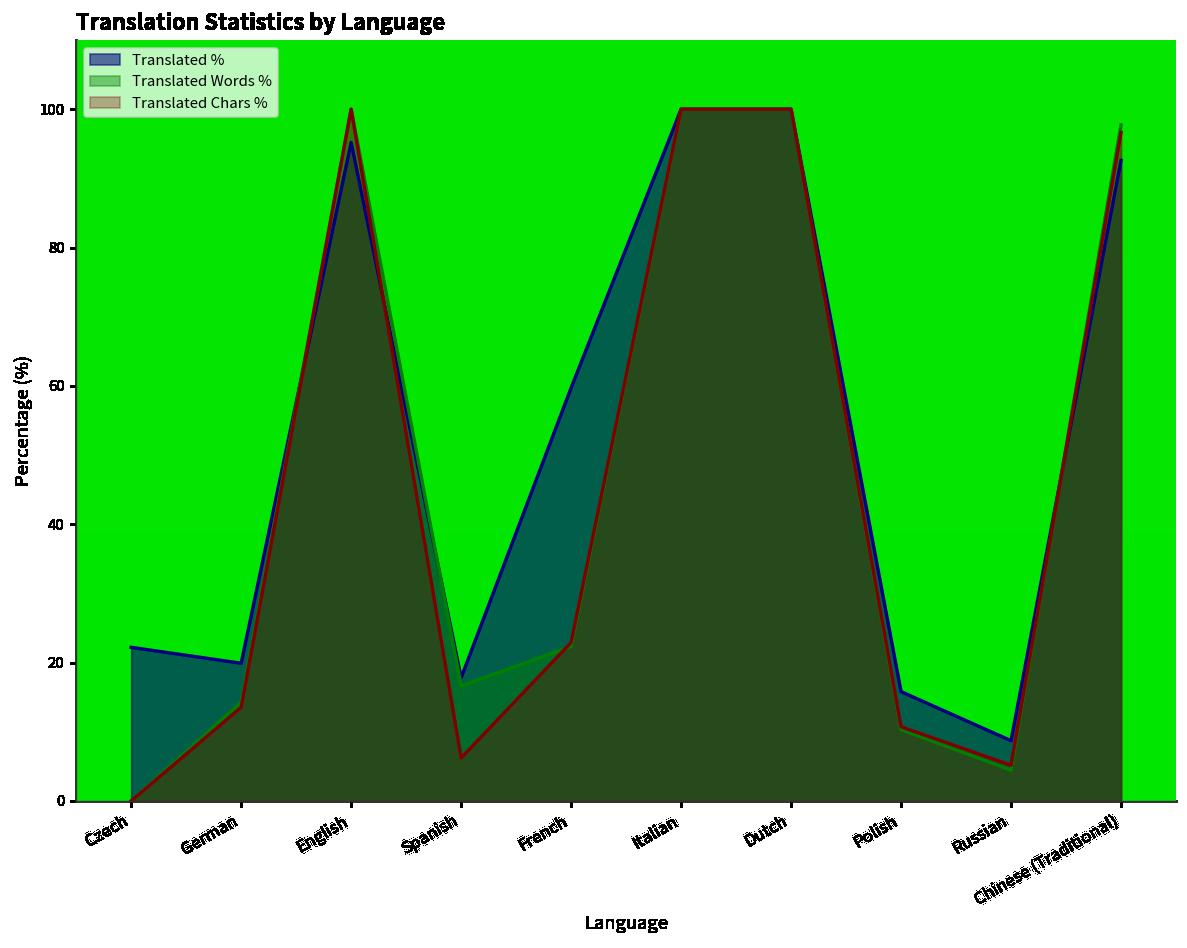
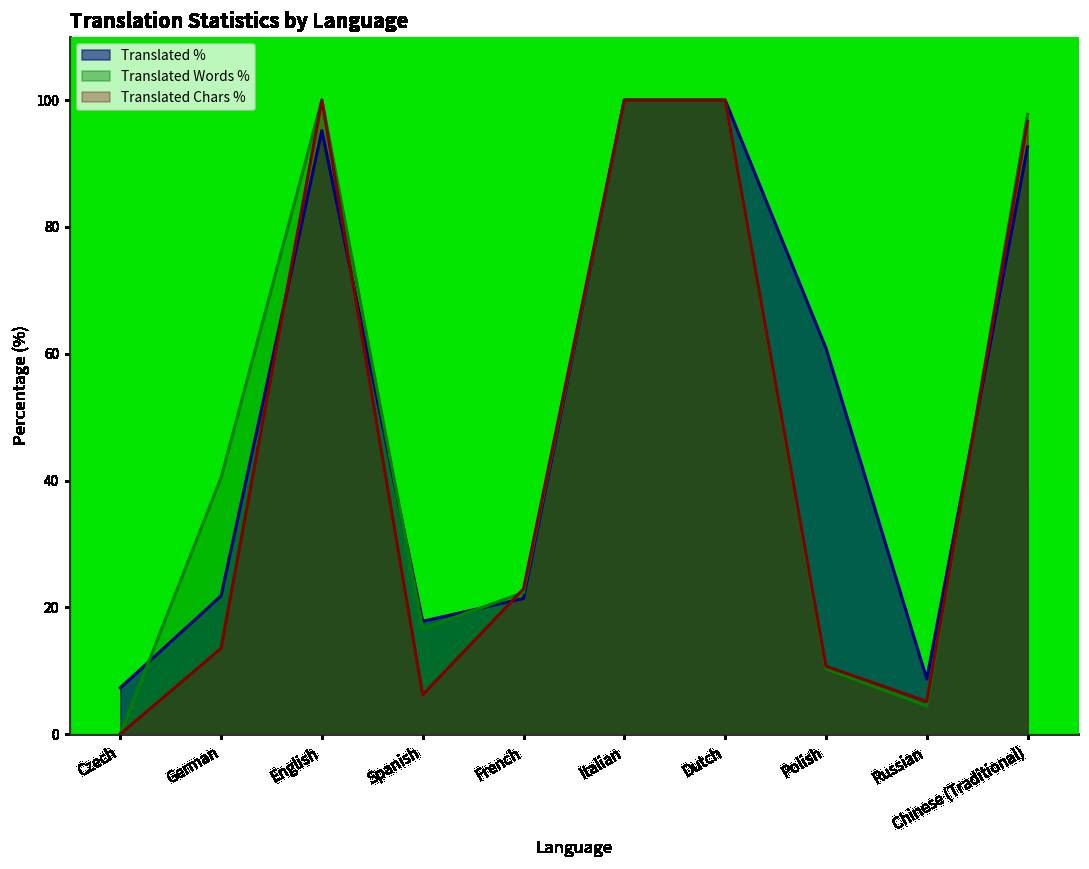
Translated %, Czech: 22 -> 7
Translated %, German: 20 -> 22
Translated Words %, German: 14 -> 40
Translated %, French: 60 -> 21
Translated %, Polish: 16 -> 61
